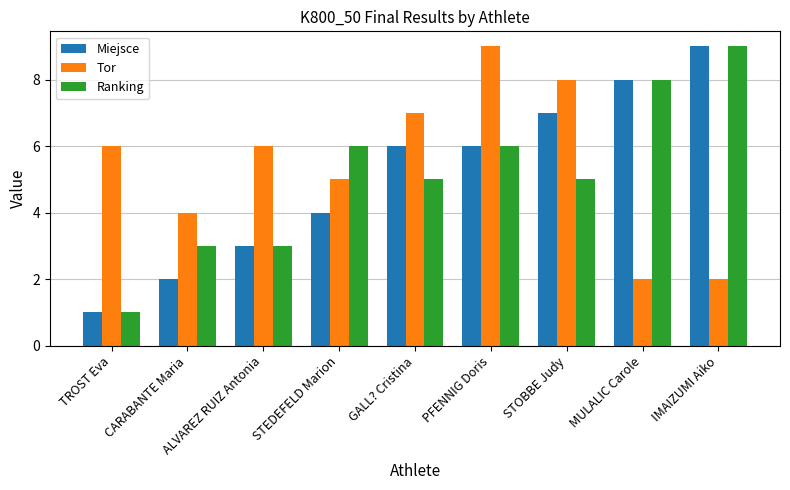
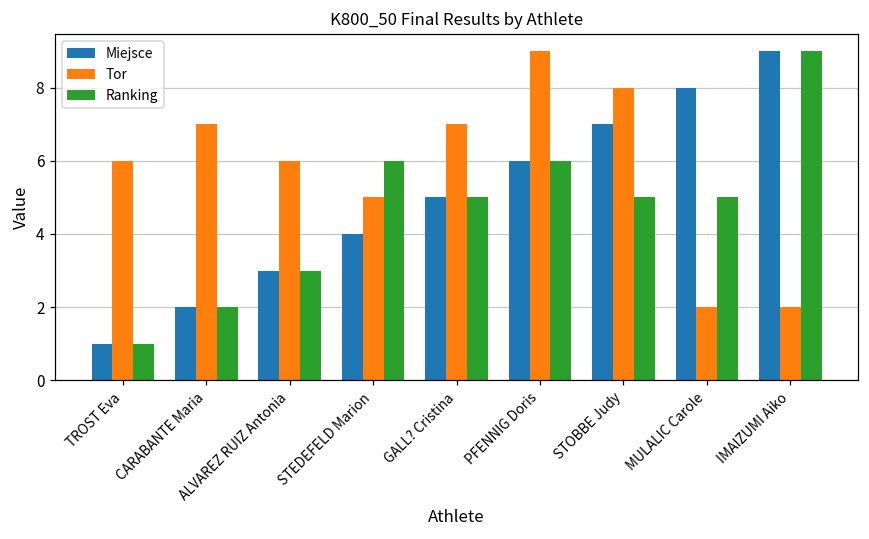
Tor, CARABANTE Maria: 4 -> 7
Ranking, CARABANTE Maria: 3 -> 2
Miejsce, GALL? Cristina: 6 -> 5
Ranking, MULALIC Carole: 8 -> 5
